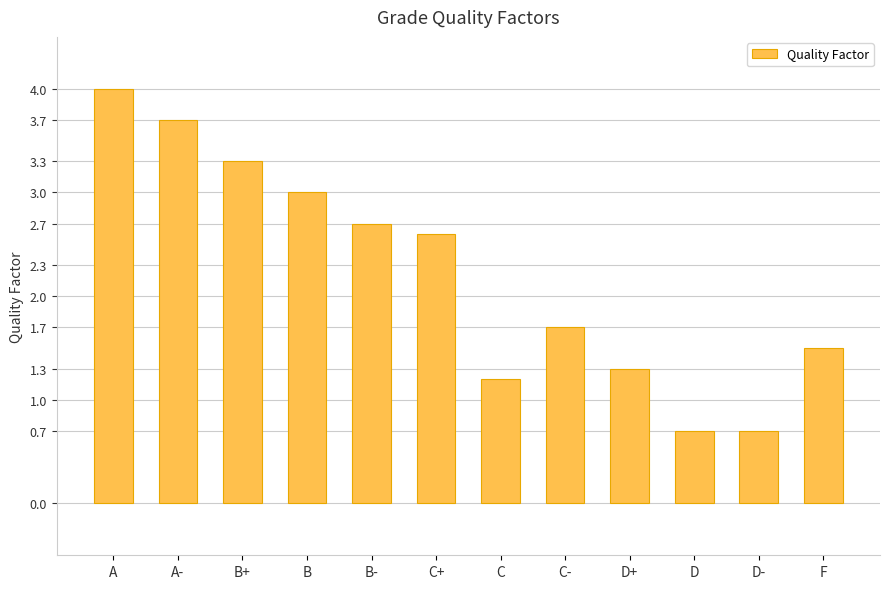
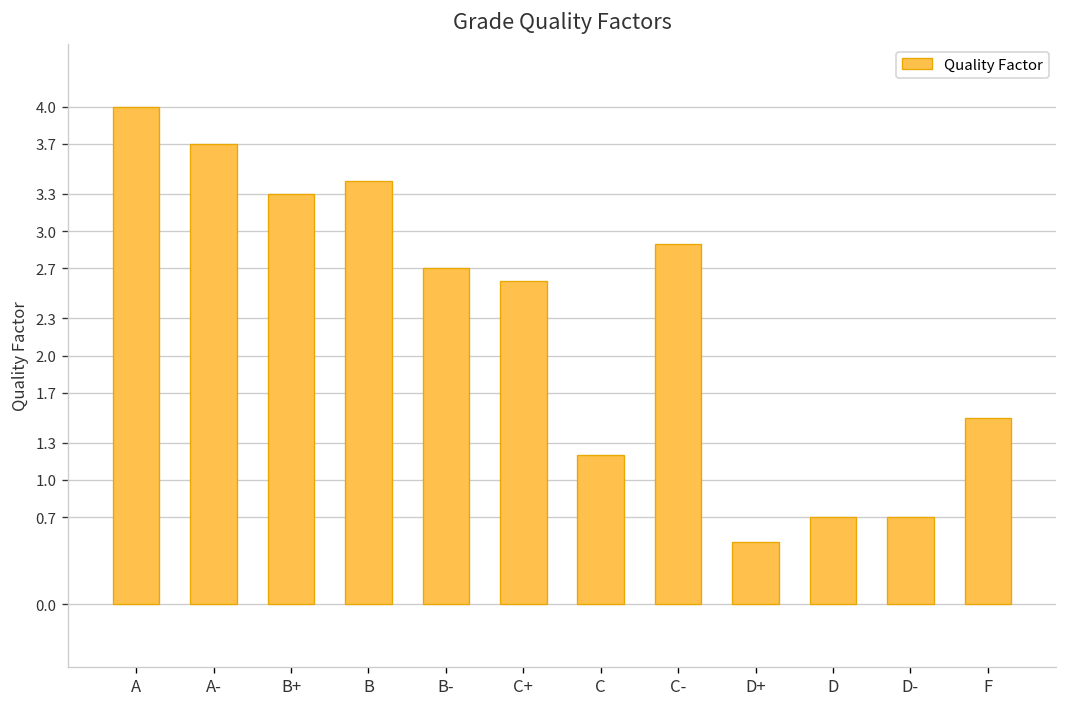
B: 3.0 -> 3.4
C-: 1.7 -> 2.9
D+: 1.3 -> 0.5
